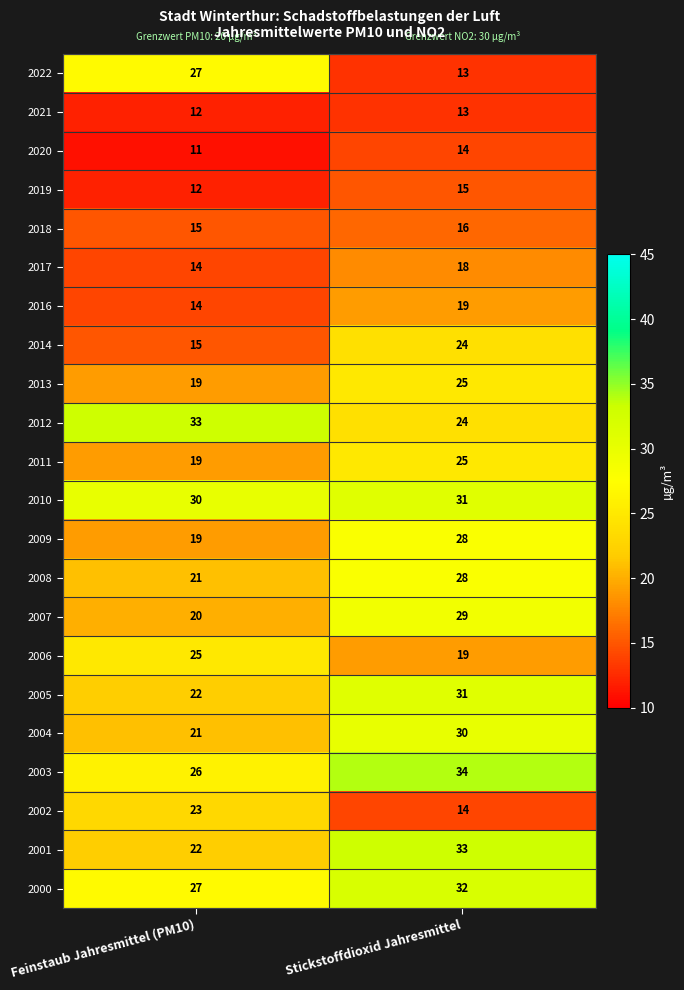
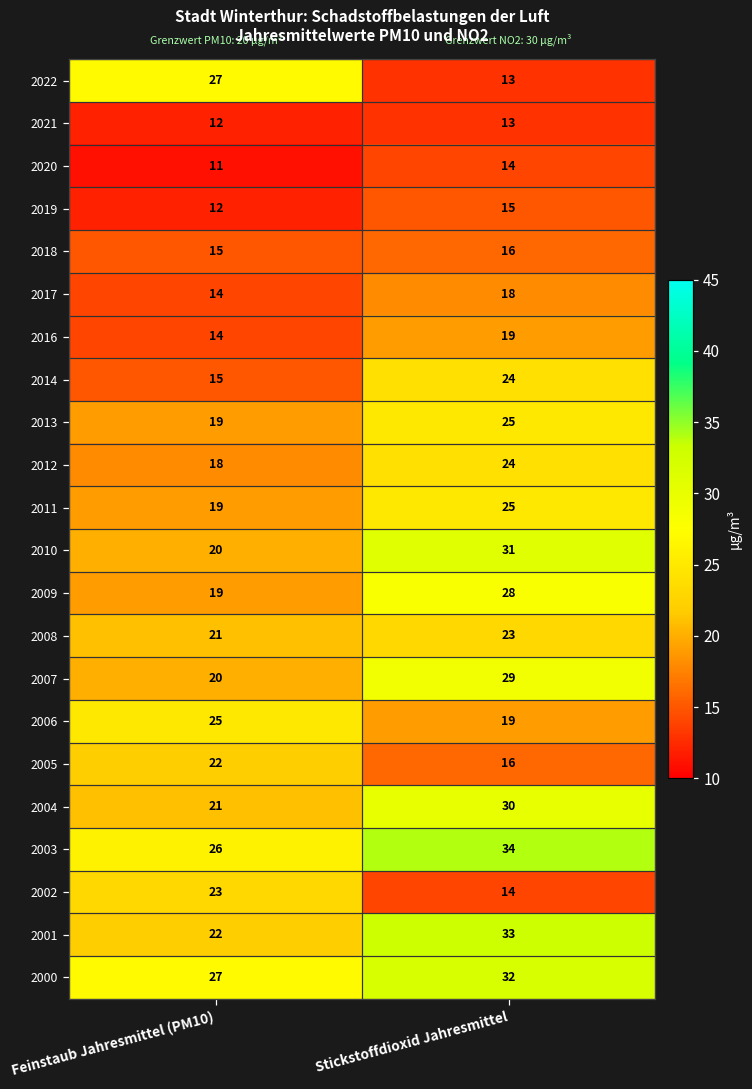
2012, Feinstaub Jahresmittel (PM10): 33 -> 18
2010, Feinstaub Jahresmittel (PM10): 30 -> 20
2008, Stickstoffdioxid Jahresmittel: 28 -> 23
2005, Stickstoffdioxid Jahresmittel: 31 -> 16
